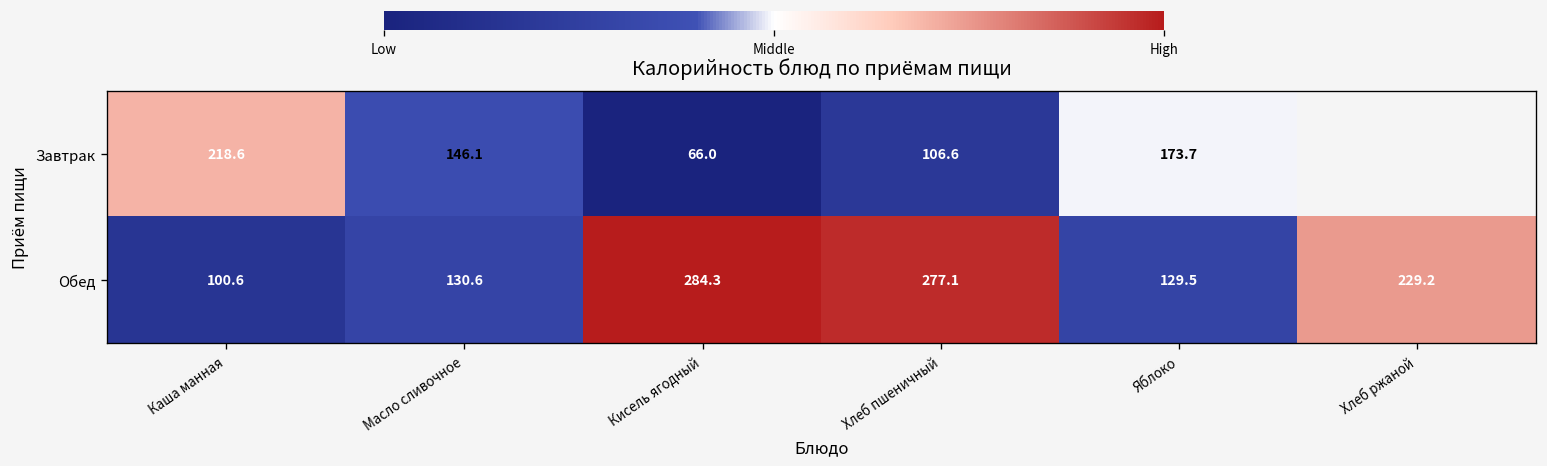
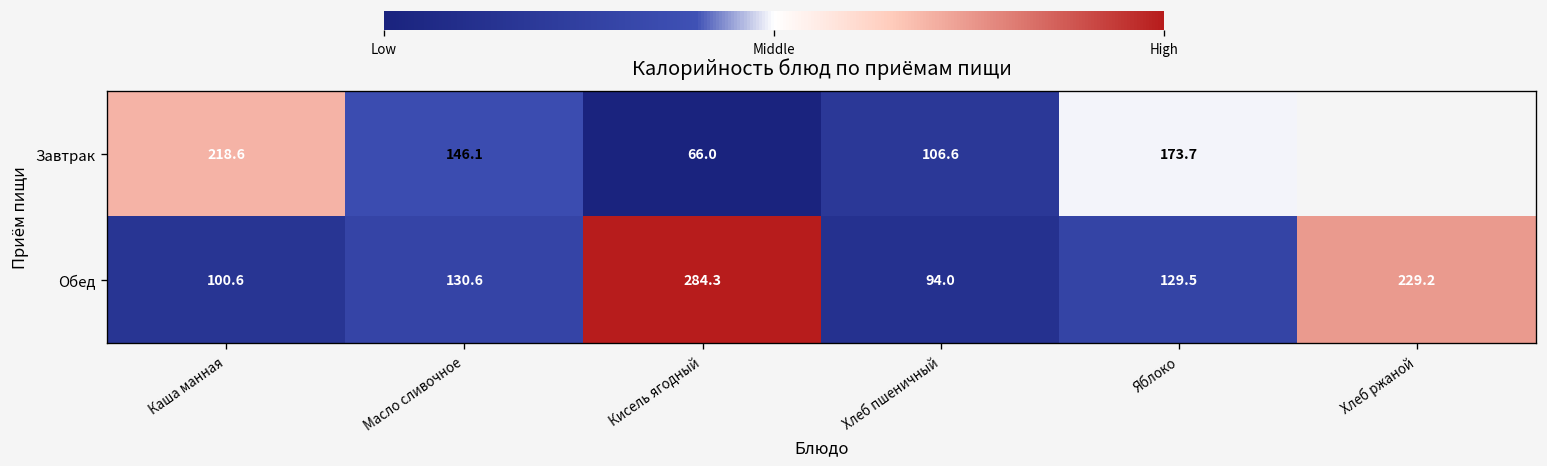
Обед, Хлеб пшеничный: 277.1 -> 94.0
